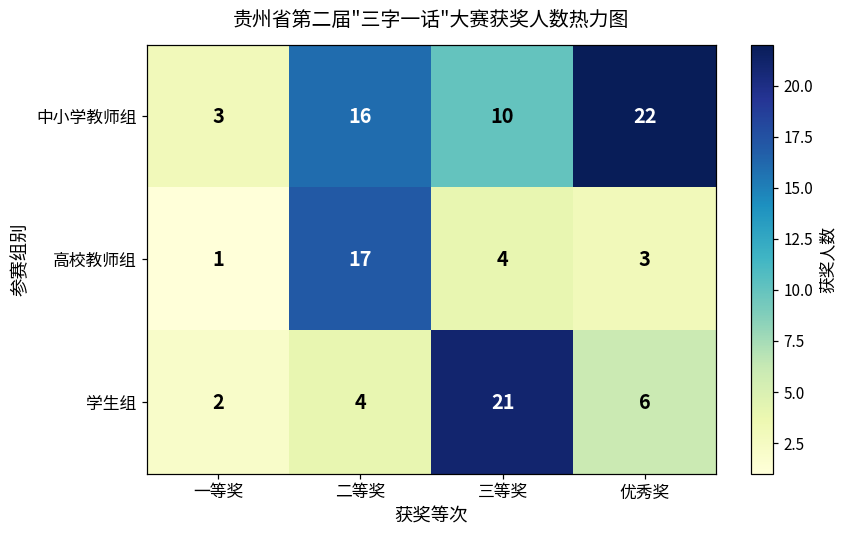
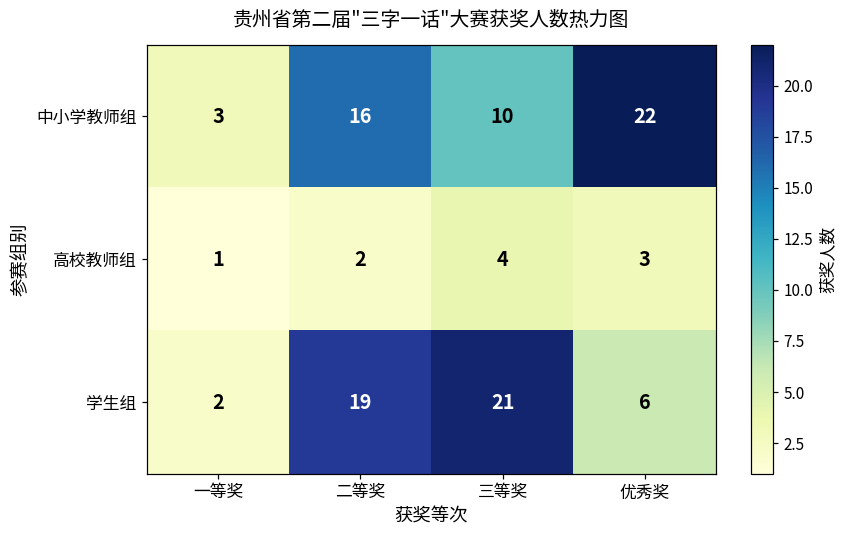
高校教师组, 二等奖: 17 -> 2
学生组, 二等奖: 4 -> 19
